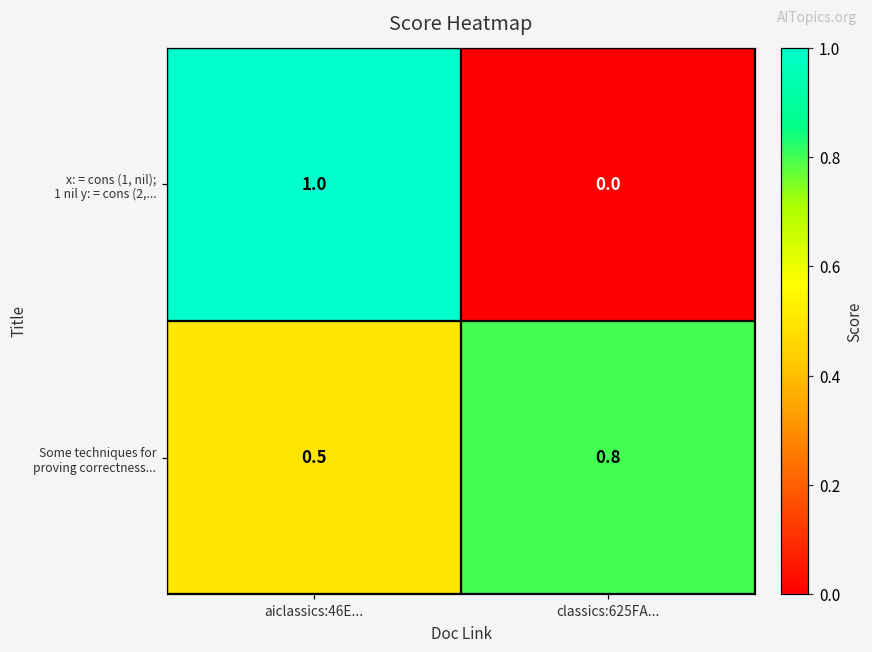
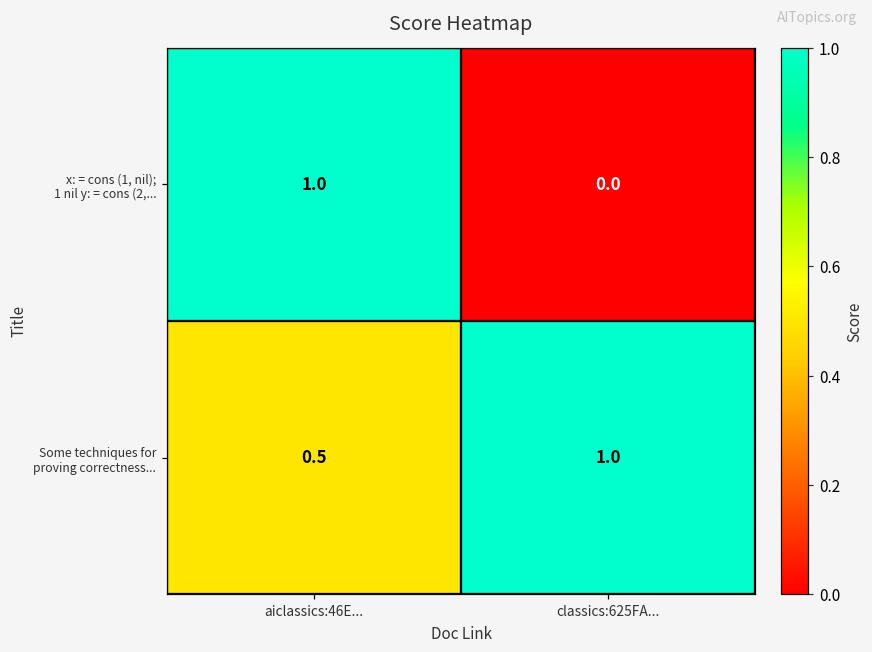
Some techniques for proving correctness..., classics:625FA...: 0.8 -> 1.0
